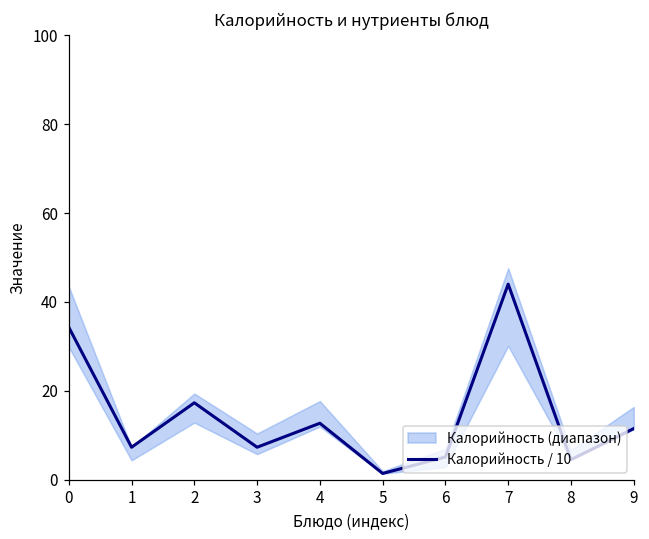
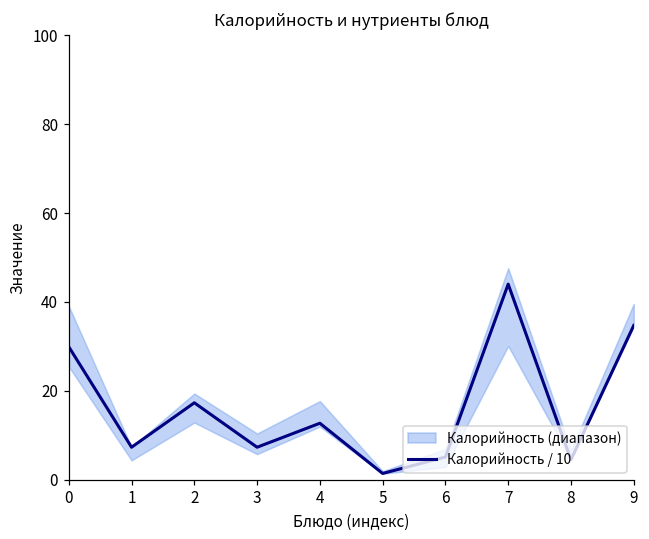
Калорийность / 10, 0: 34 -> 30
Калорийность / 10, 9: 12 -> 35
